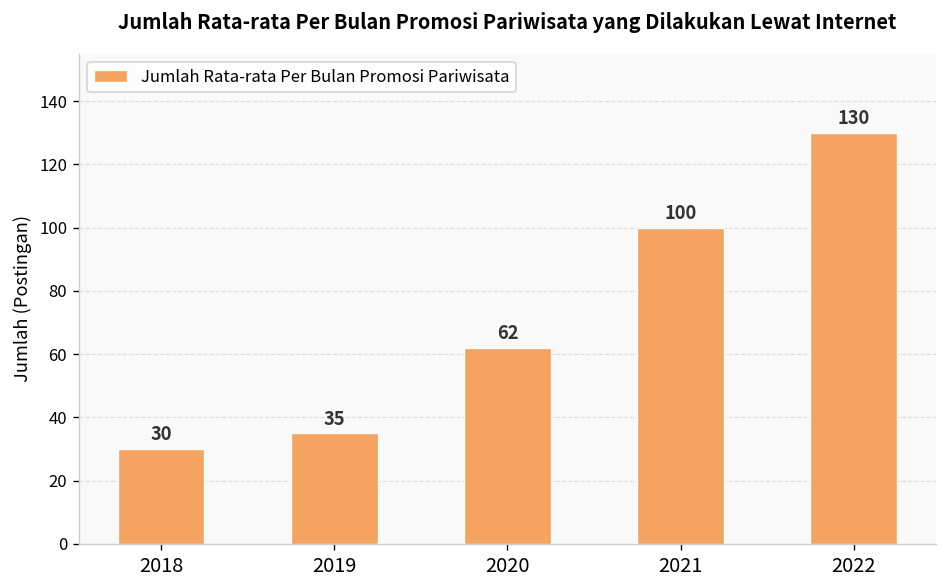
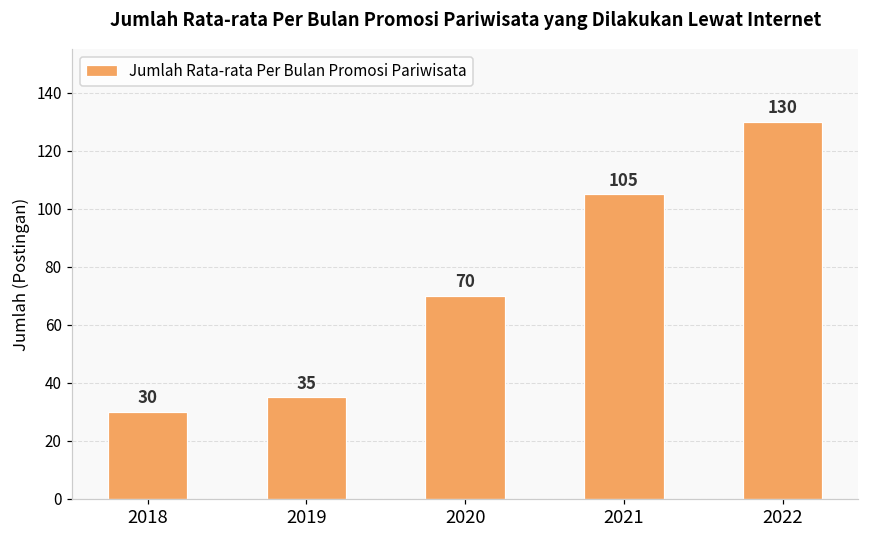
2020: 62 -> 70
2021: 100 -> 105
